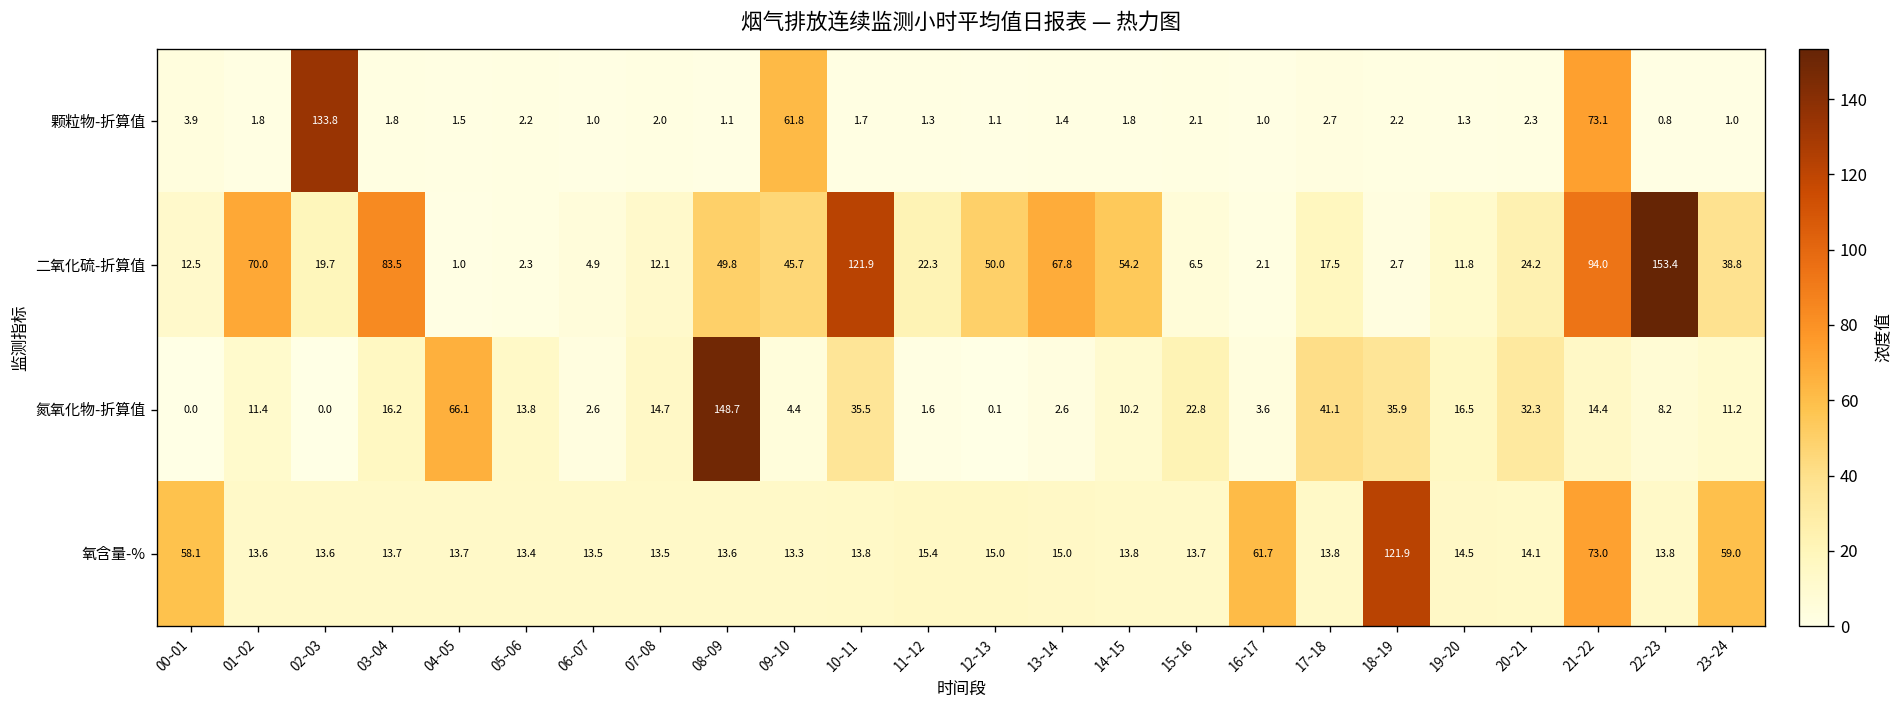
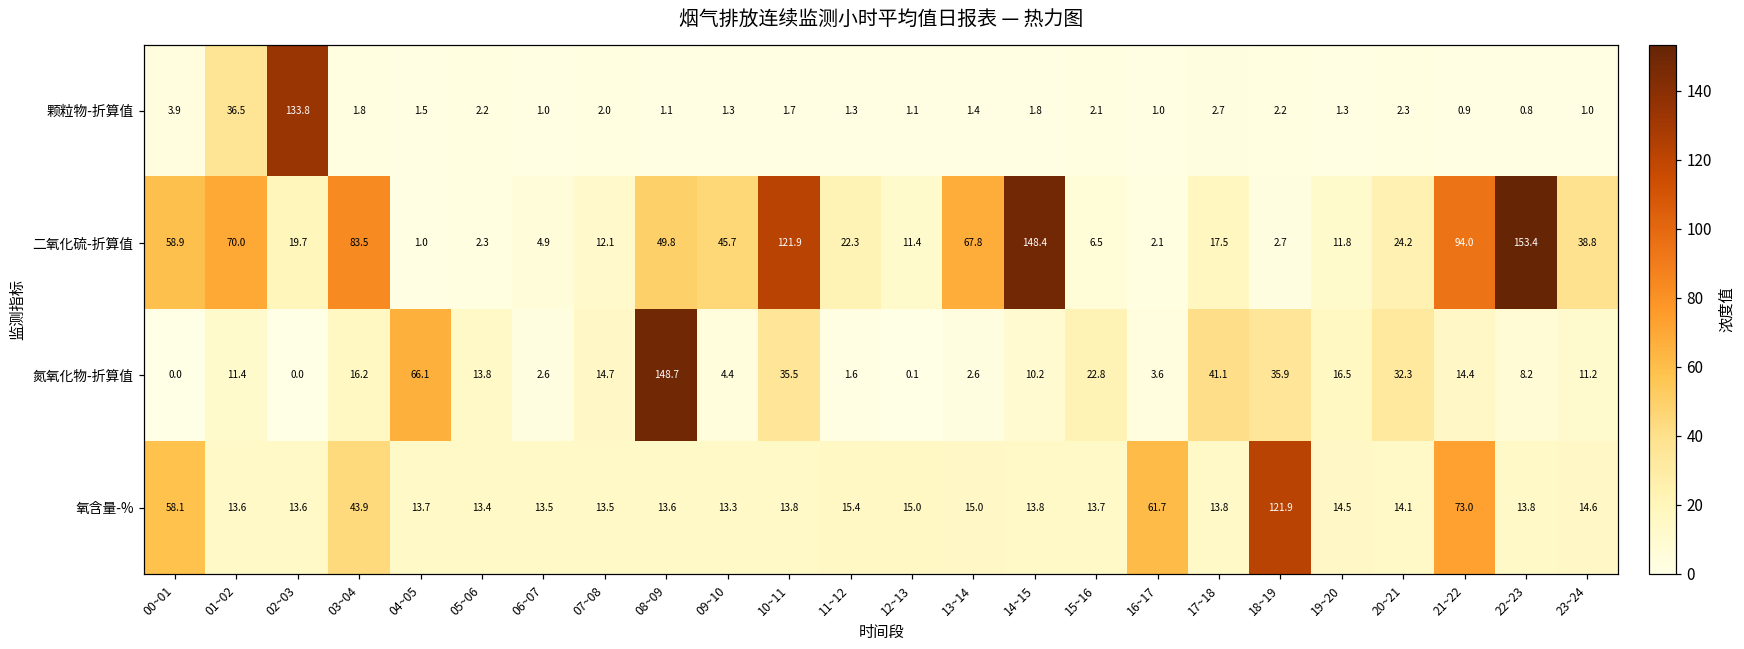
颗粒物-折算值, 01~02: 1.8 -> 36.5
颗粒物-折算值, 09~10: 61.8 -> 1.3
颗粒物-折算值, 21~22: 73.1 -> 0.9
二氧化硫-折算值, 00~01: 12.5 -> 58.9
二氧化硫-折算值, 12~13: 50.0 -> 11.4
二氧化硫-折算值, 14~15: 54.2 -> 148.4
氧含量-%, 03~04: 13.7 -> 43.9
氧含量-%, 23~24: 59.0 -> 14.6
